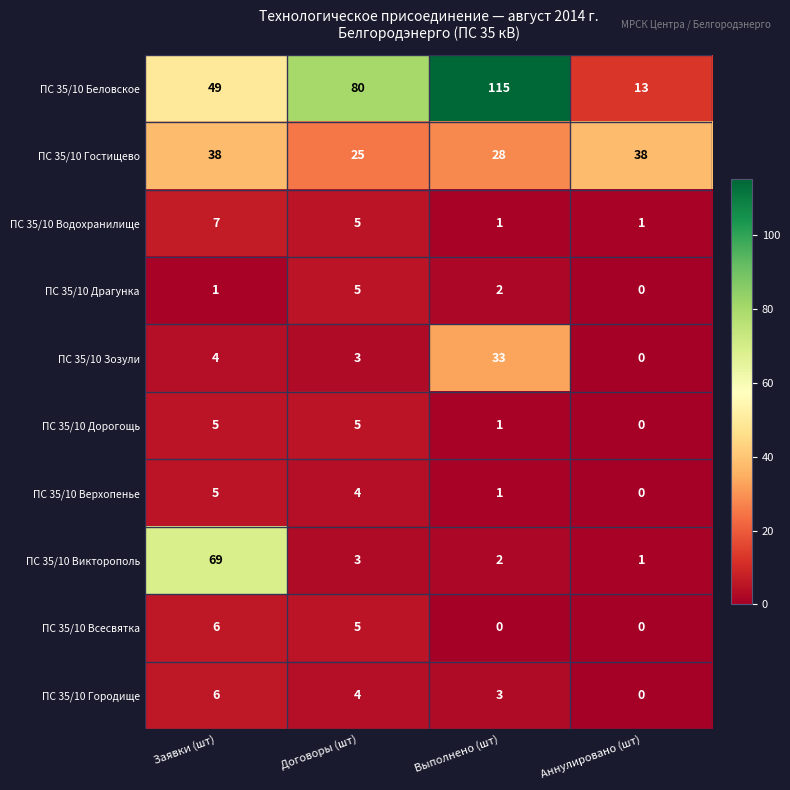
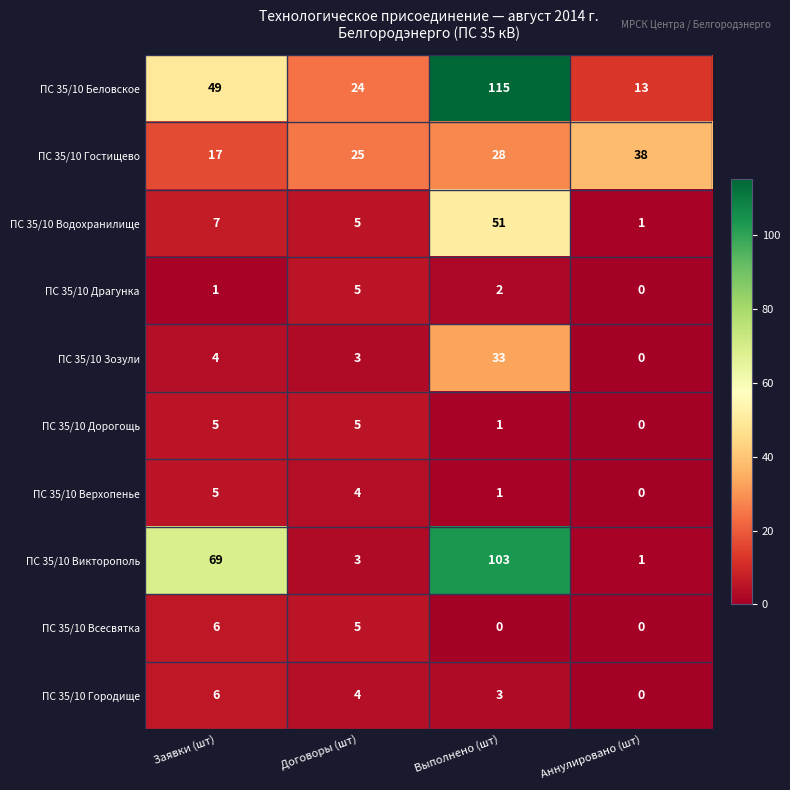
ПС 35/10 Беловское, Договоры (шт): 80 -> 24
ПС 35/10 Гостищево, Заявки (шт): 38 -> 17
ПС 35/10 Водохранилище, Выполнено (шт): 1 -> 51
ПС 35/10 Викторополь, Выполнено (шт): 2 -> 103
